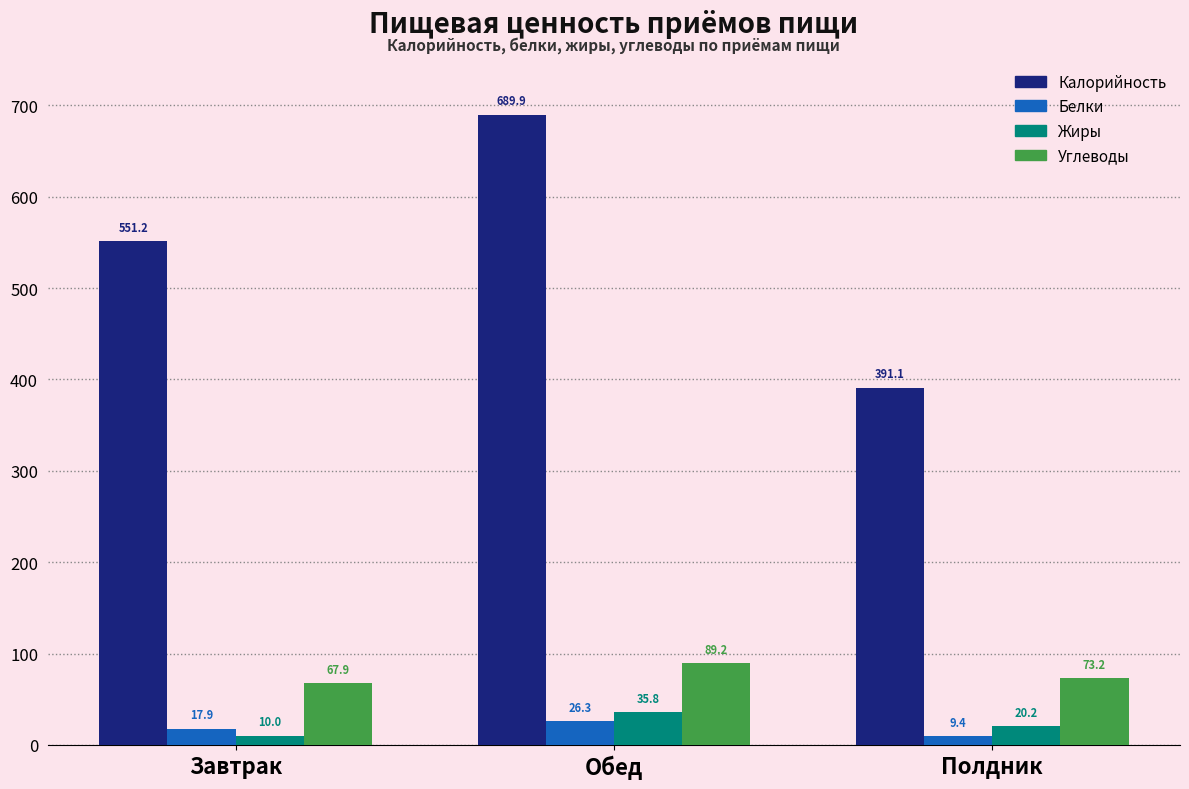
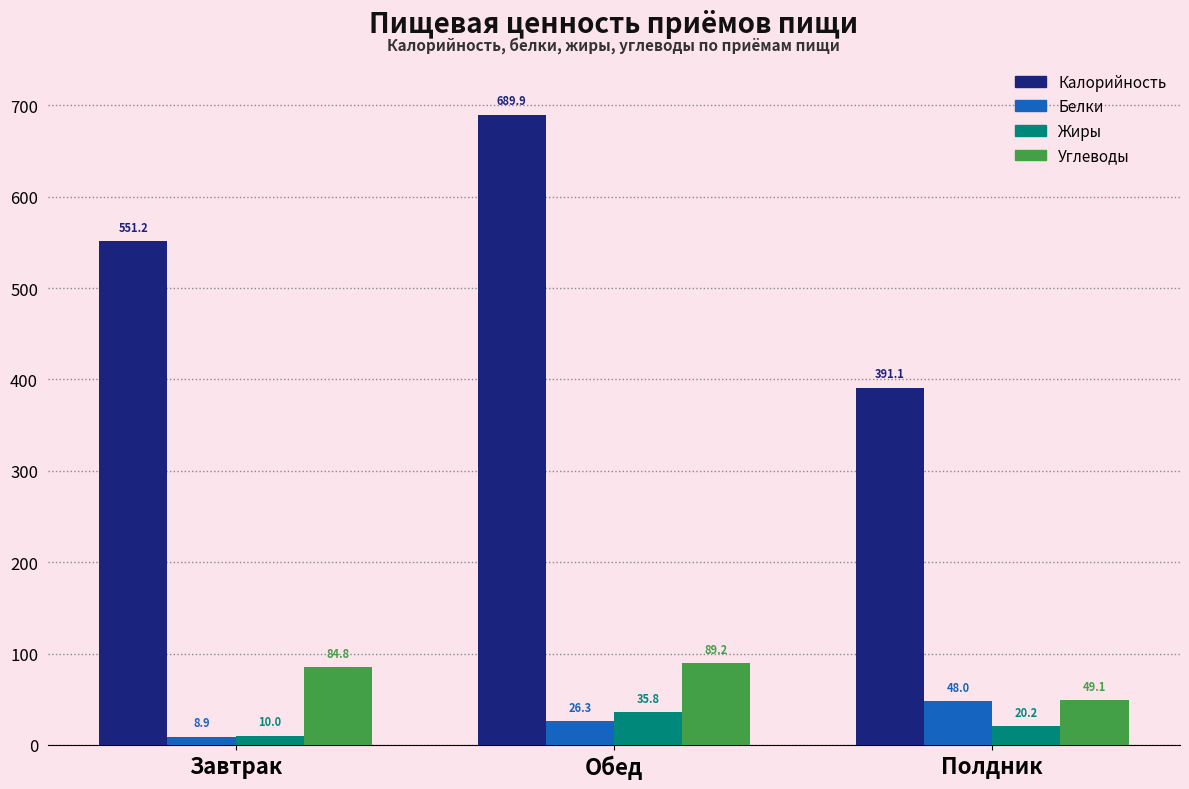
Белки, Завтрак: 17.9 -> 8.9
Углеводы, Завтрак: 67.9 -> 84.8
Белки, Полдник: 9.4 -> 48.0
Углеводы, Полдник: 73.2 -> 49.1
